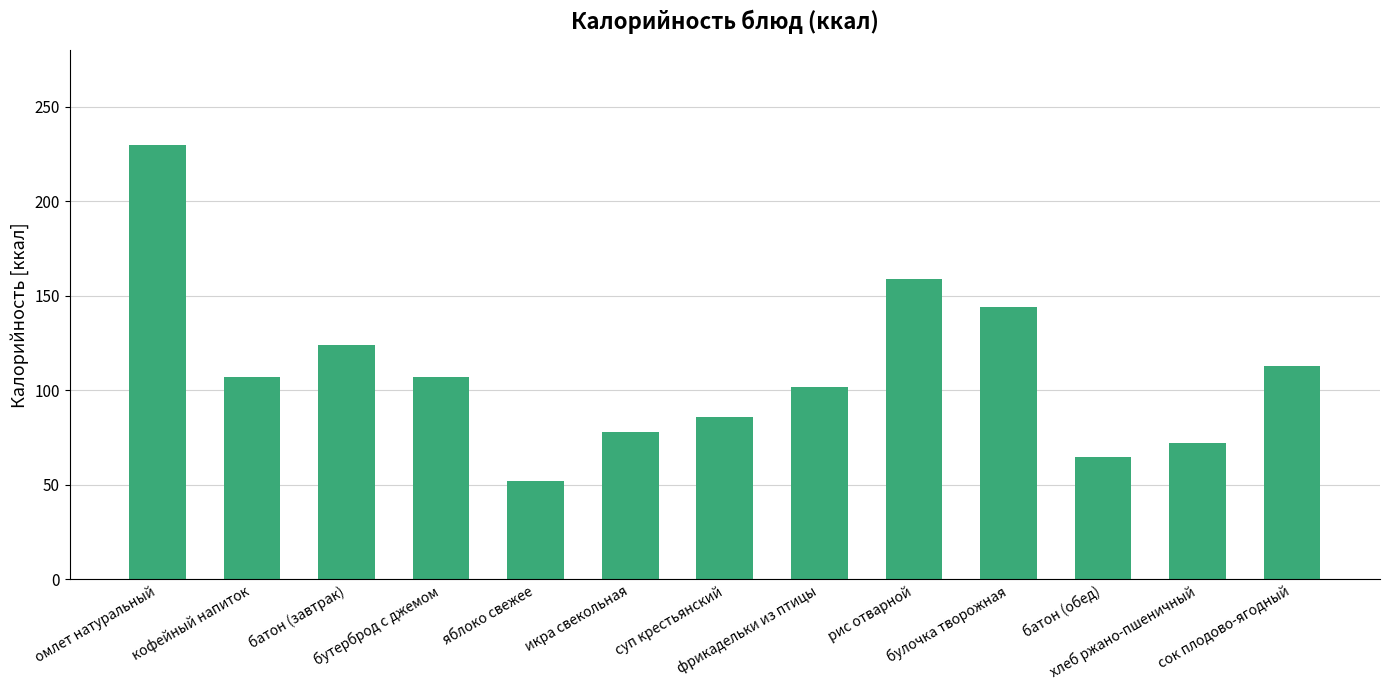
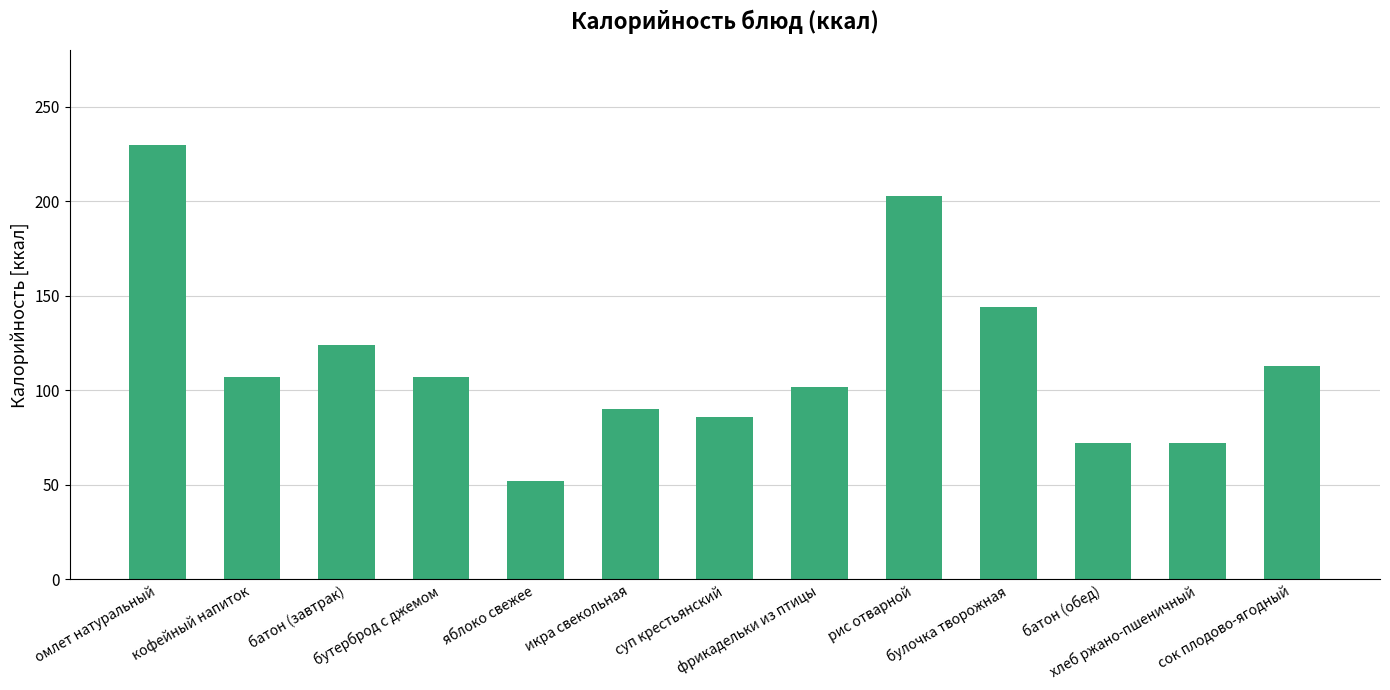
икра свекольная: 78 -> 90
рис отварной: 159 -> 203
батон (обед): 65 -> 72
